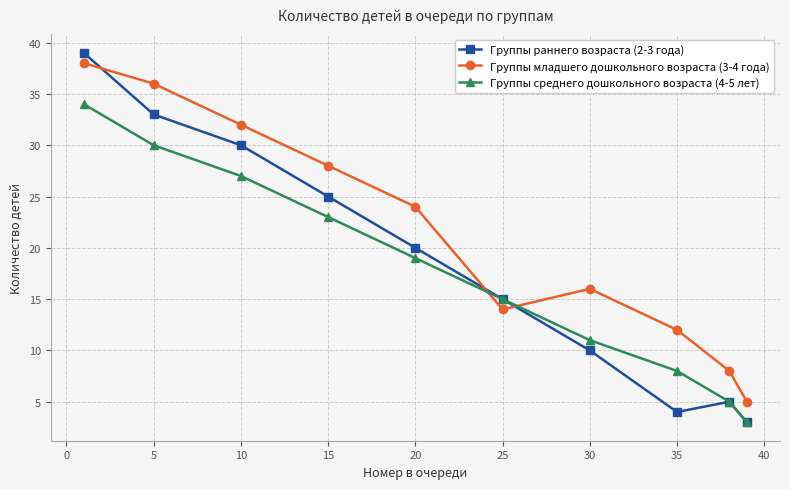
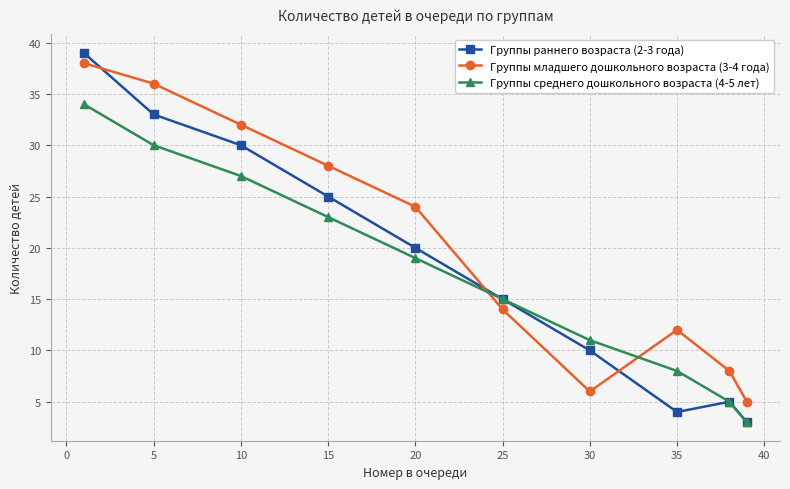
Группы младшего дошкольного возраста (3-4 года), 30: 16 -> 6
